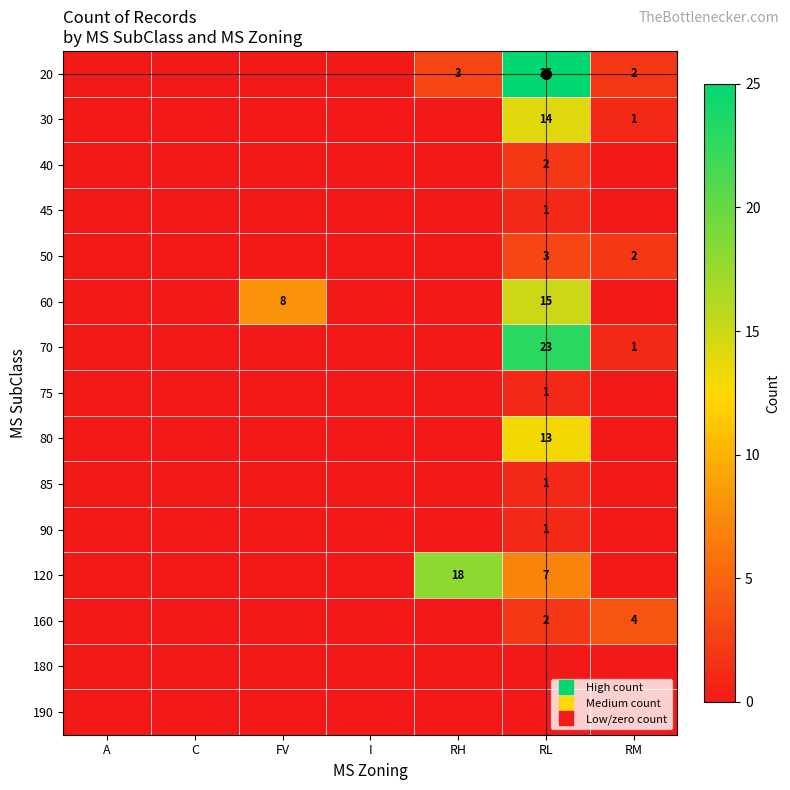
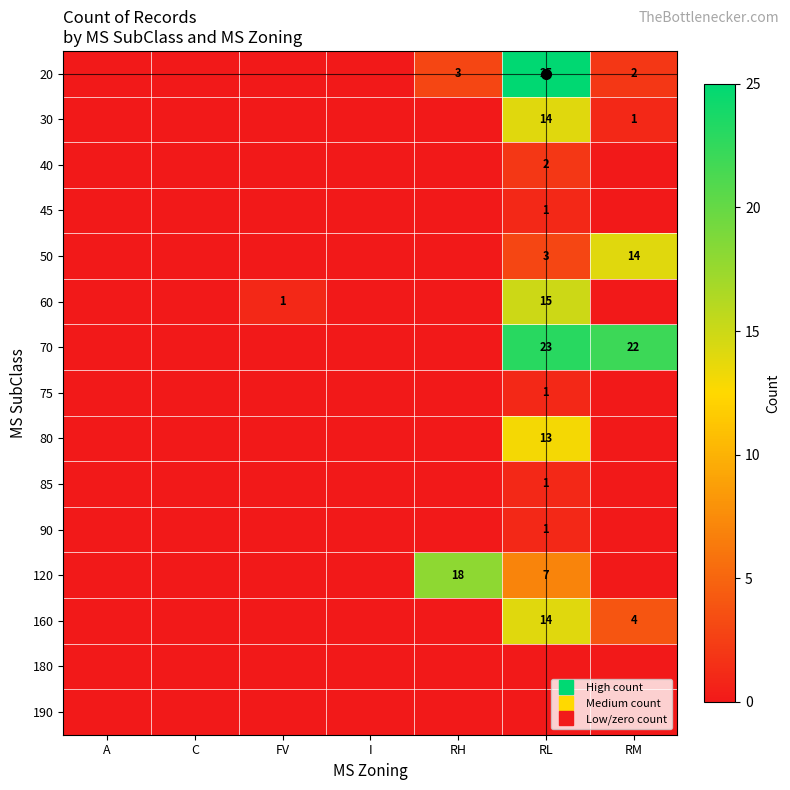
50, RM: 2 -> 14
60, FV: 8 -> 1
70, RM: 1 -> 22
160, RL: 2 -> 14
